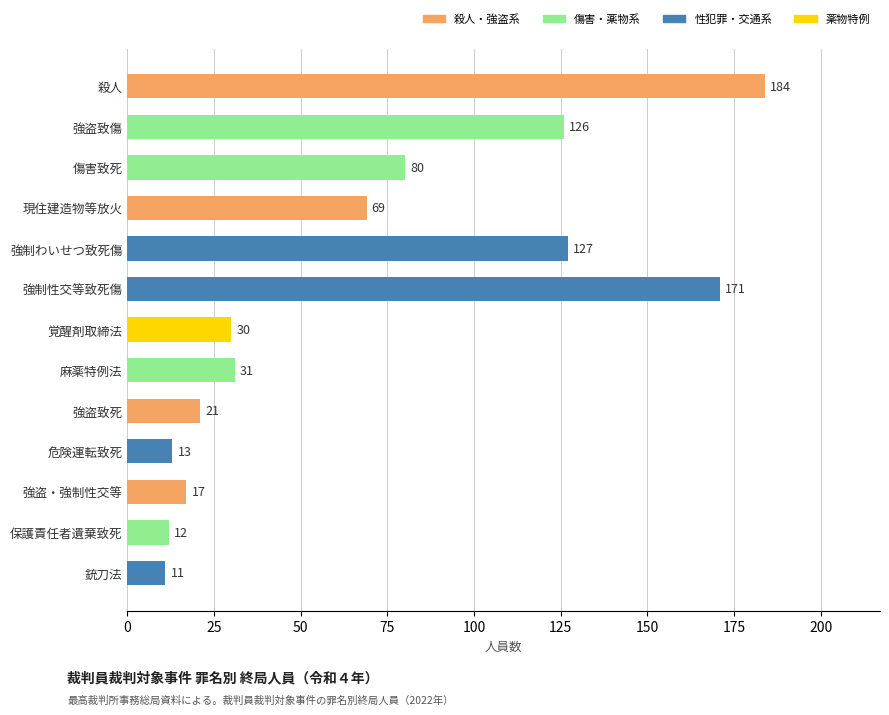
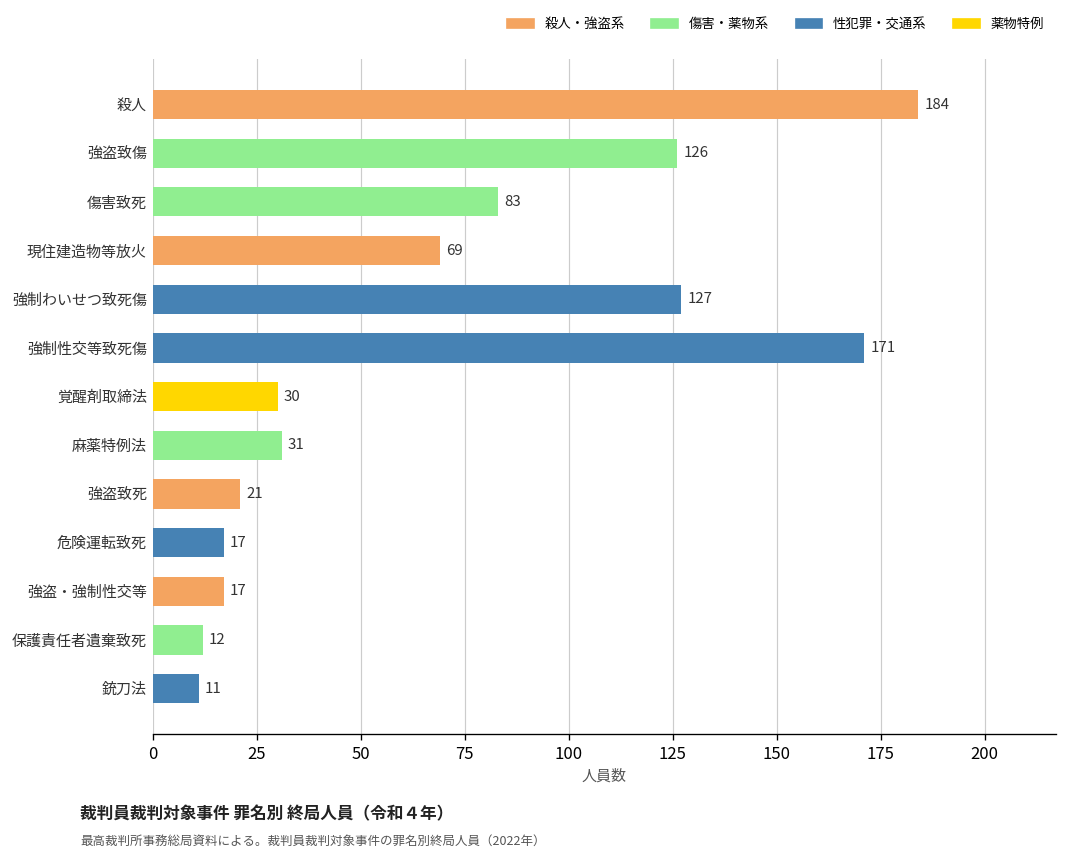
傷害致死: 80 -> 83
危険運転致死: 13 -> 17
